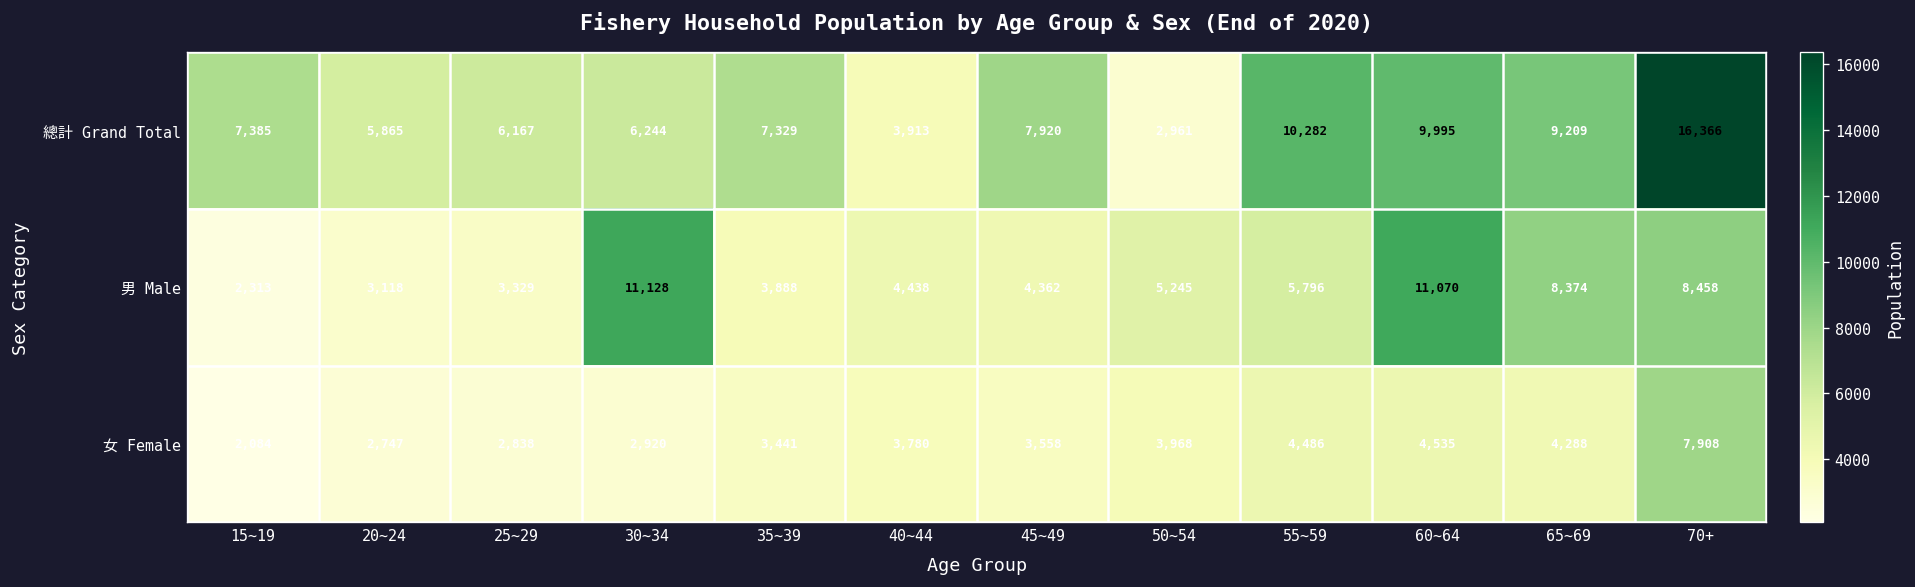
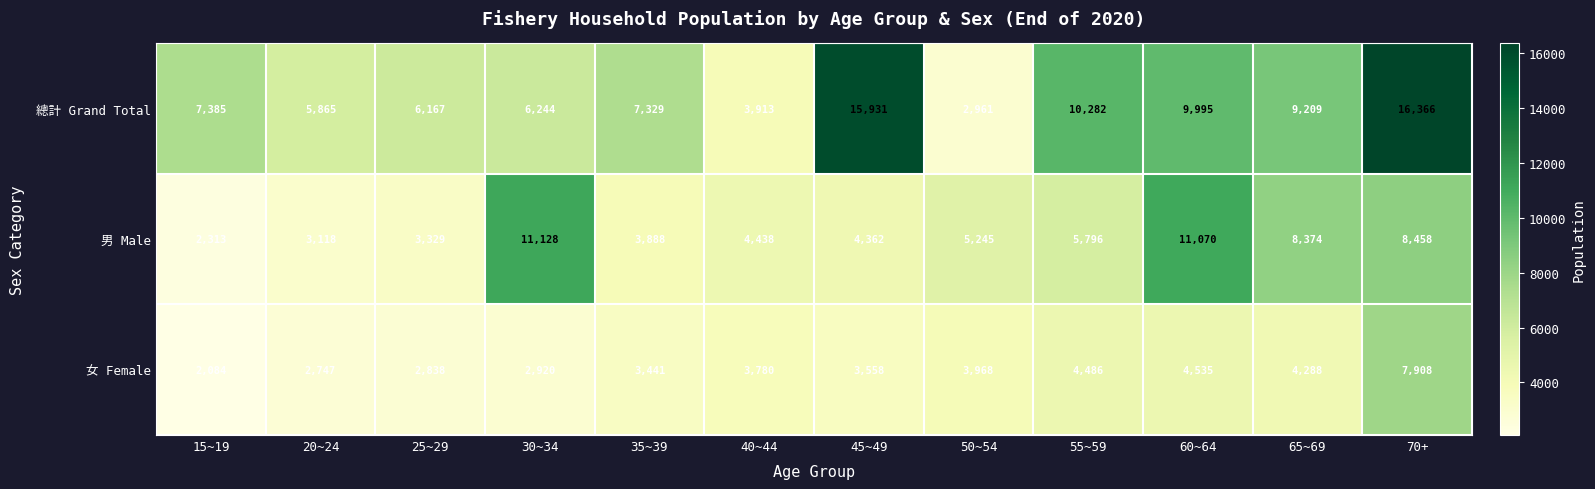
總計 Grand Total, 45~49: 7,920 -> 15,931
